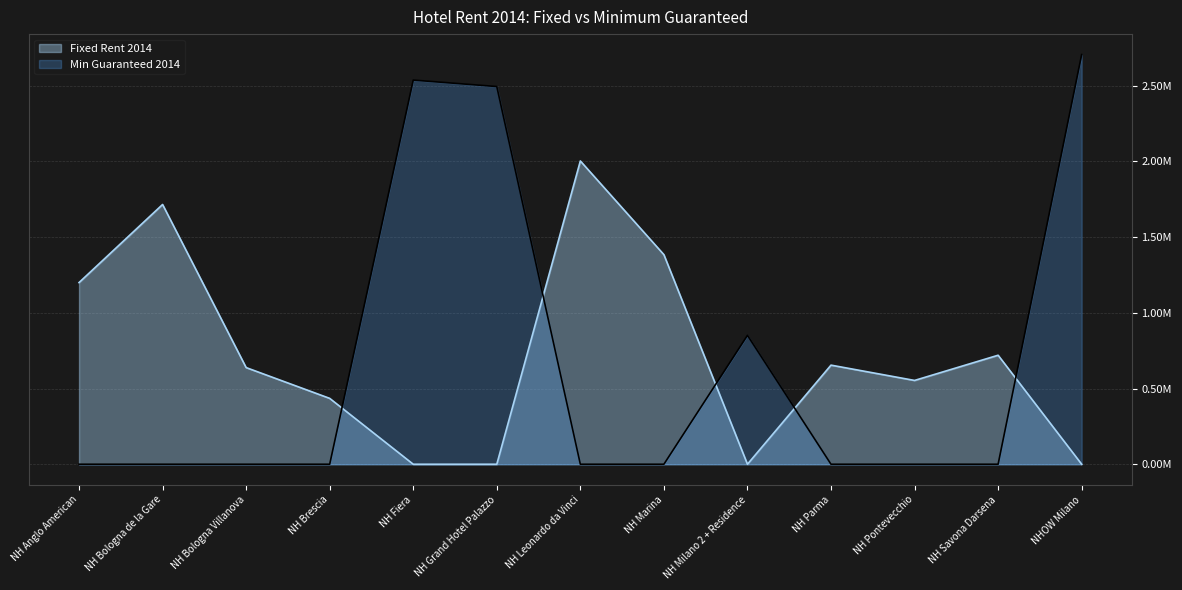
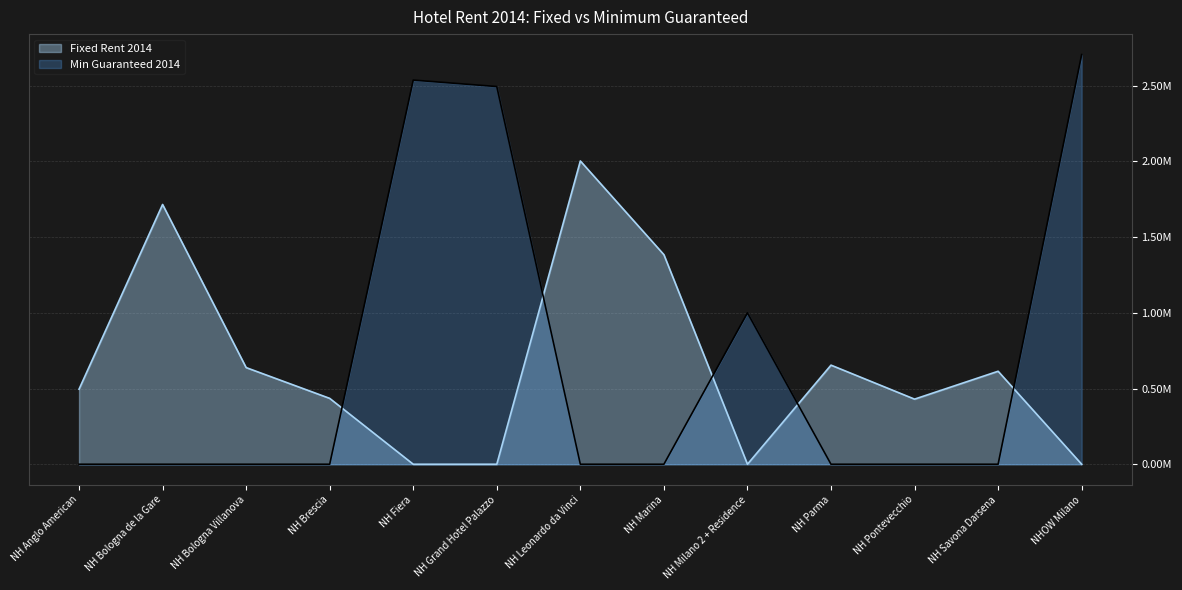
Fixed Rent 2014, NH Anglo American: 1200000 -> 500000
Min Guaranteed 2014, NH Milano 2 + Residence: 850000 -> 1000000
Fixed Rent 2014, NH Pontevecchio: 550000 -> 430000
Fixed Rent 2014, NH Savona Darsena: 720000 -> 610000
